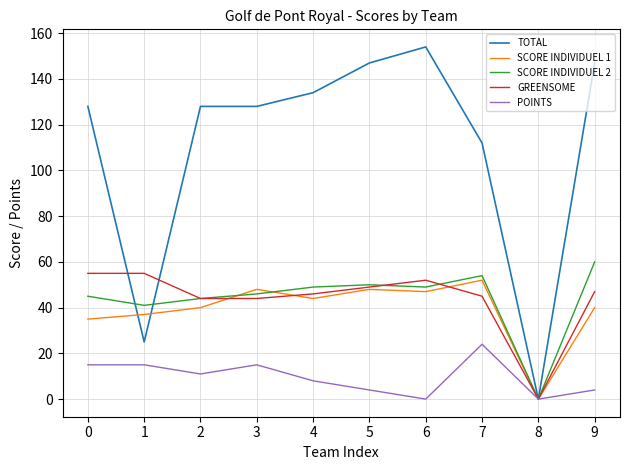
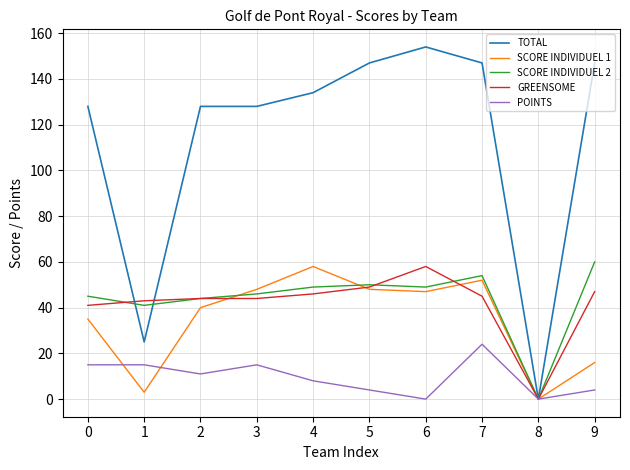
GREENSOME, 0: 55 -> 41
SCORE INDIVIDUEL 1, 1: 37 -> 3
GREENSOME, 1: 55 -> 43
SCORE INDIVIDUEL 1, 4: 44 -> 58
GREENSOME, 6: 52 -> 58
TOTAL, 7: 112 -> 147
SCORE INDIVIDUEL 1, 9: 40 -> 16
